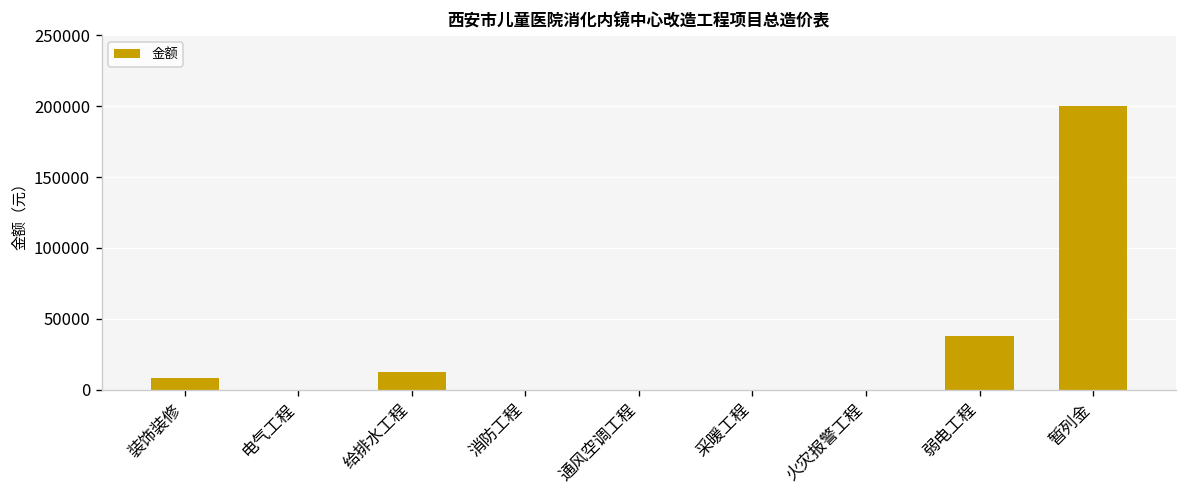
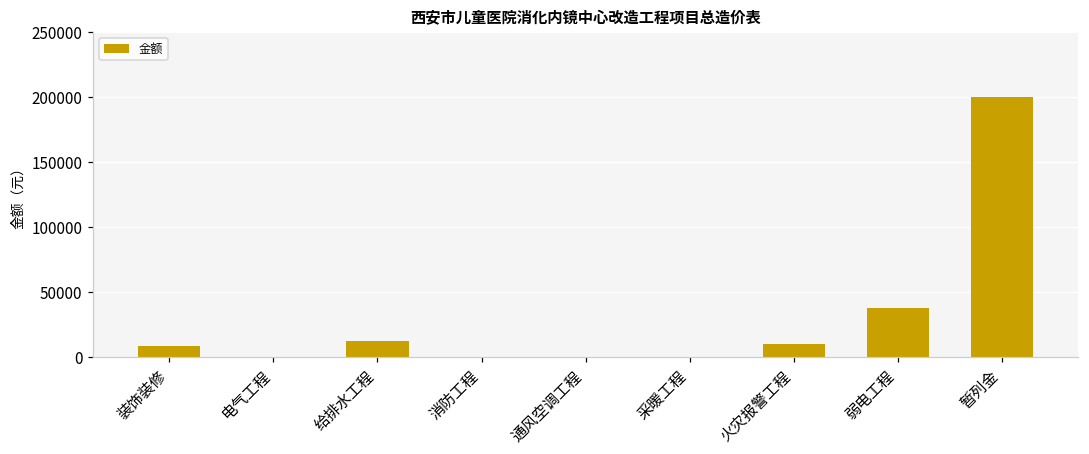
火灾报警工程: 0 -> 10000
